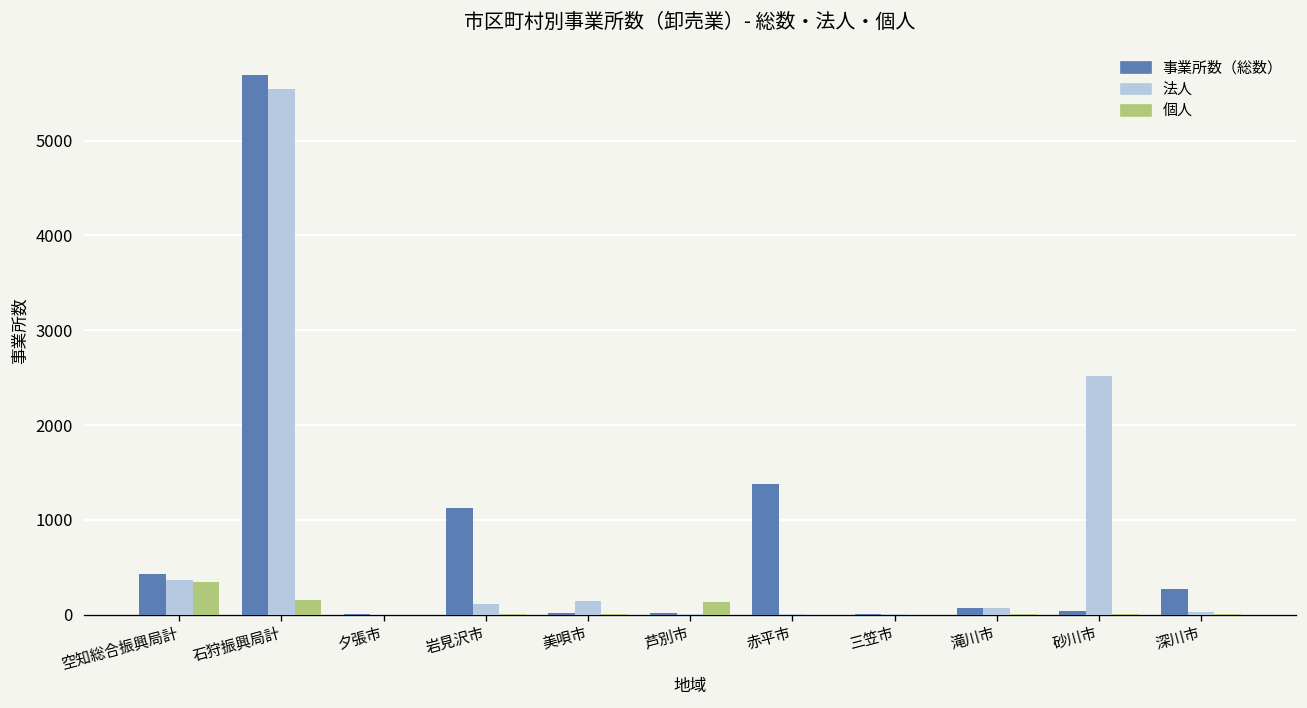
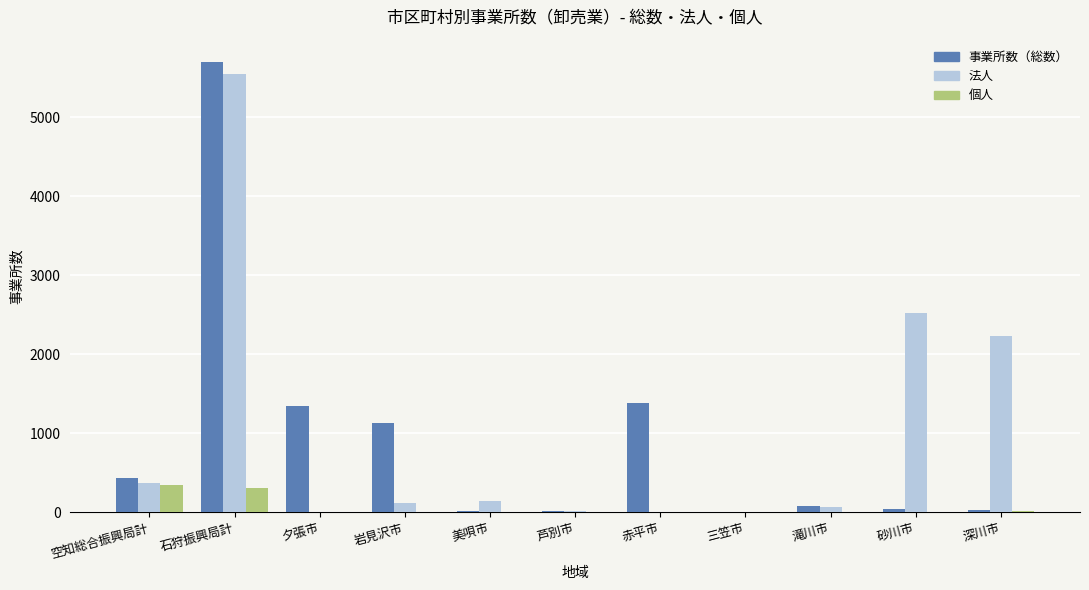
個人, 石狩振興局計: 200 -> 300
事業所数（総数）, 夕張市: 0 -> 1400
個人, 芦別市: 100 -> 0
事業所数（総数）, 深川市: 300 -> 0
法人, 深川市: 0 -> 2200
